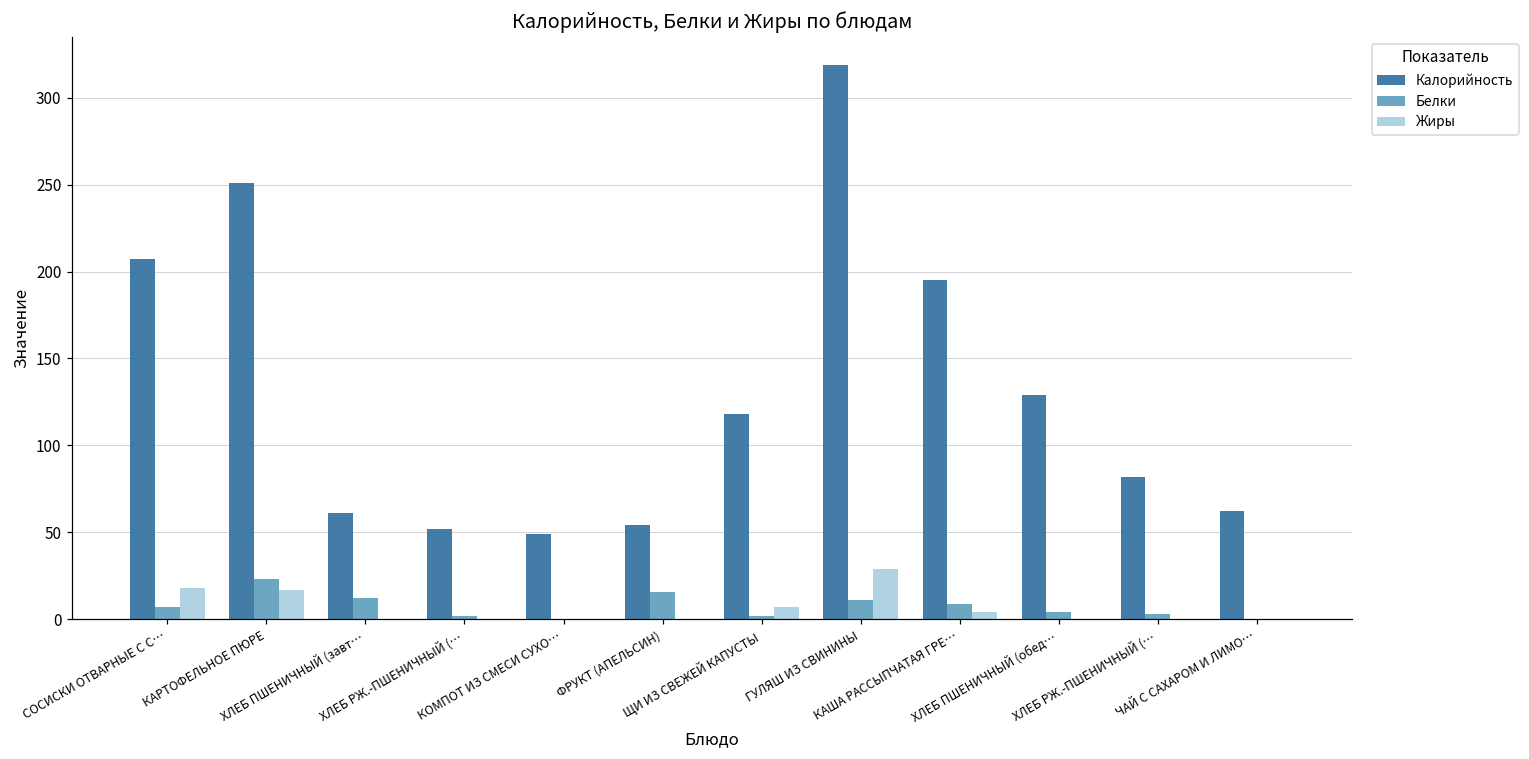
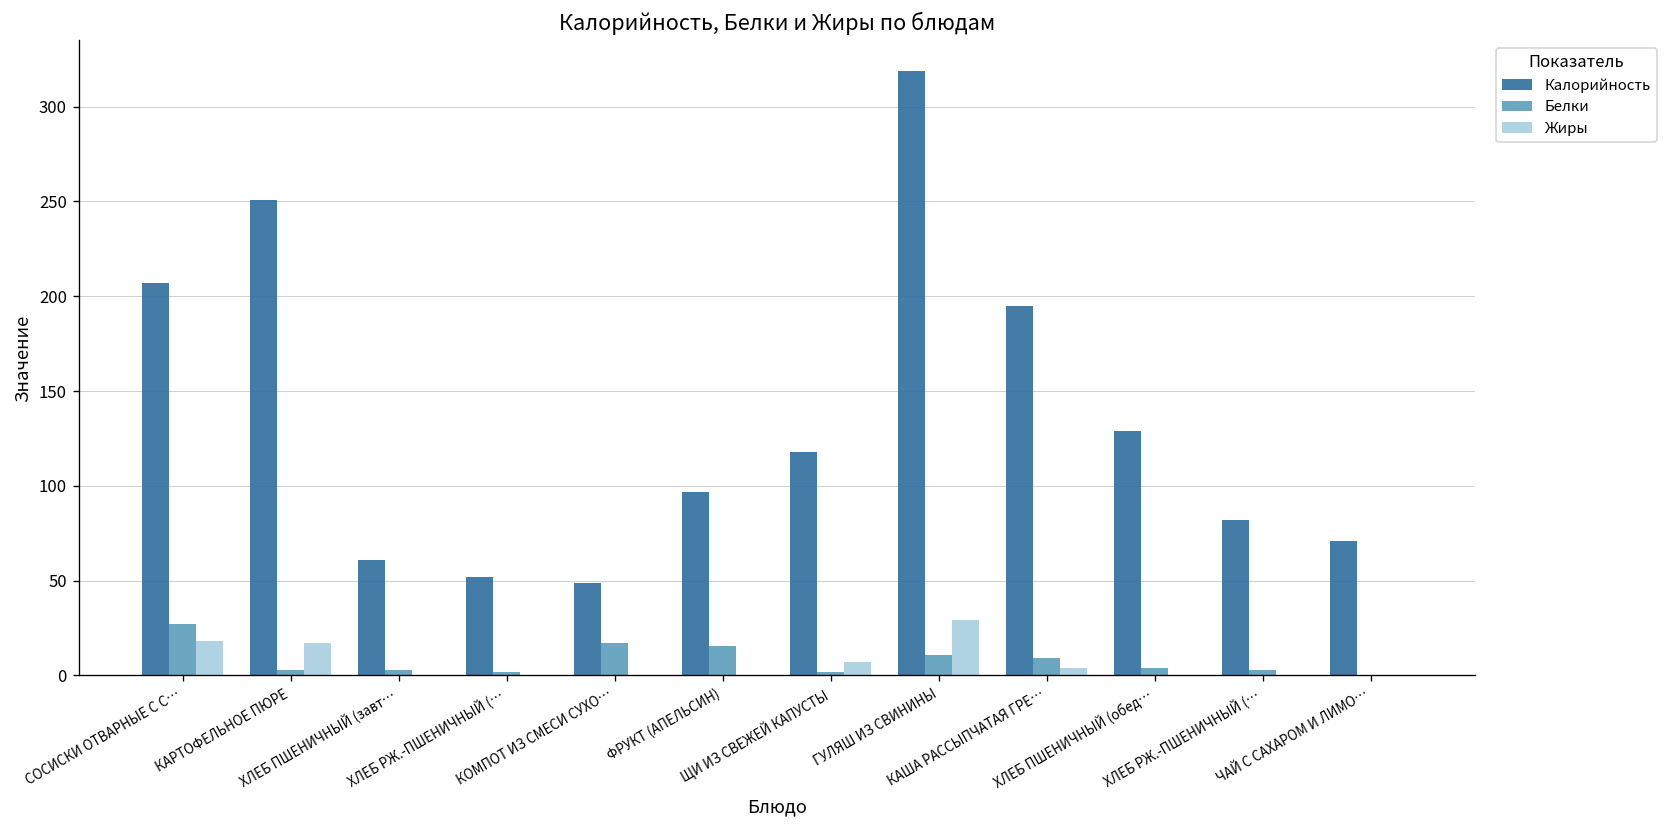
Белки, СОСИСКИ ОТВАРНЫЕ С С…: 7 -> 27
Белки, КАРТОФЕЛЬНОЕ ПЮРЕ: 23 -> 3
Белки, ХЛЕБ ПШЕНИЧНЫЙ (завт…: 12 -> 3
Белки, КОМПОТ ИЗ СМЕСИ СУХО…: 0 -> 17
Калорийность, ФРУКТ (АПЕЛЬСИН): 54 -> 97
Калорийность, ЧАЙ С САХАРОМ И ЛИМО…: 62 -> 71
